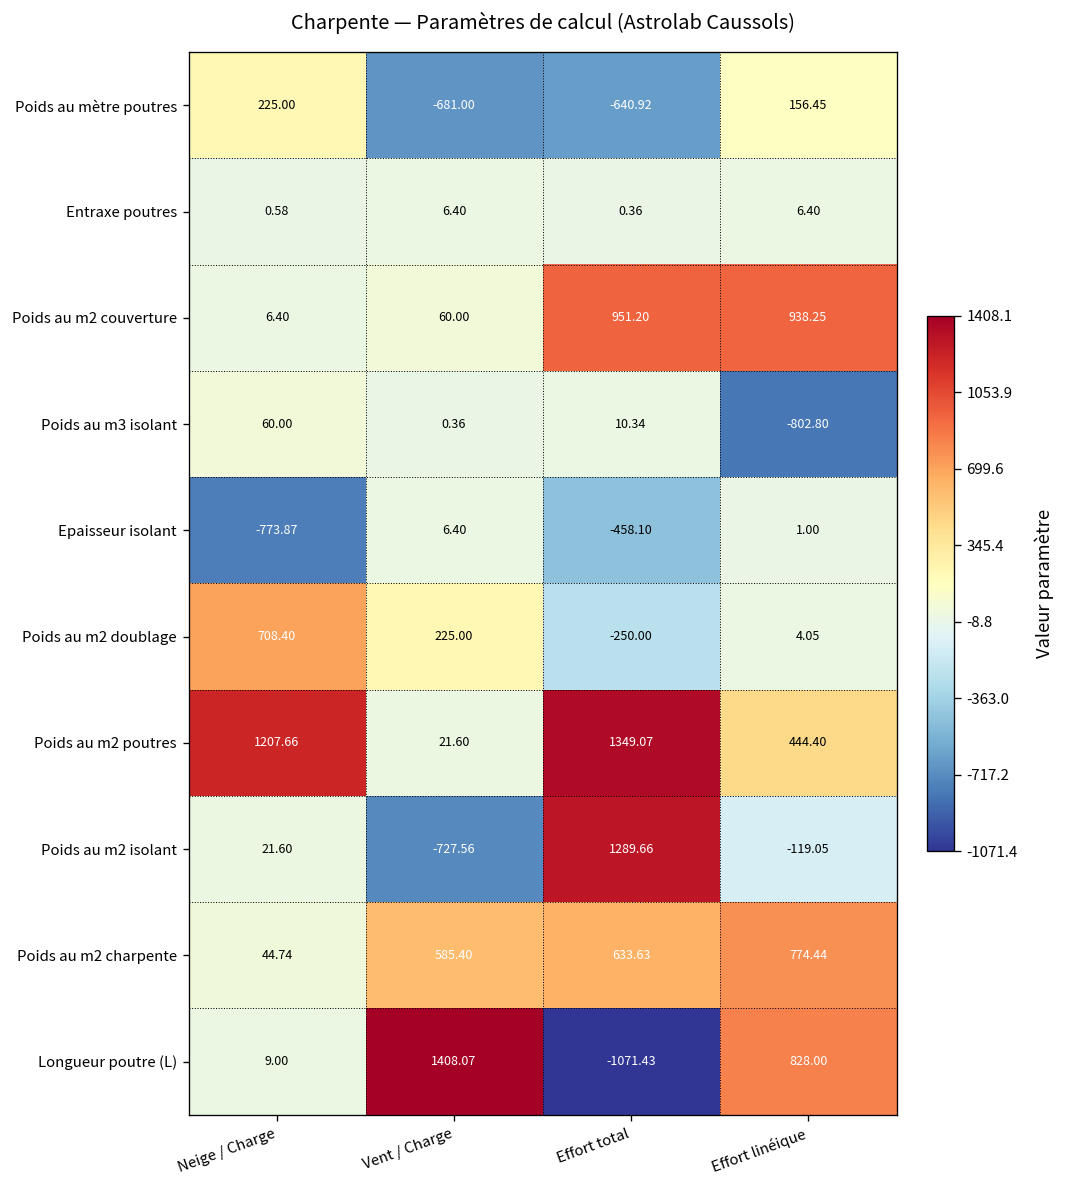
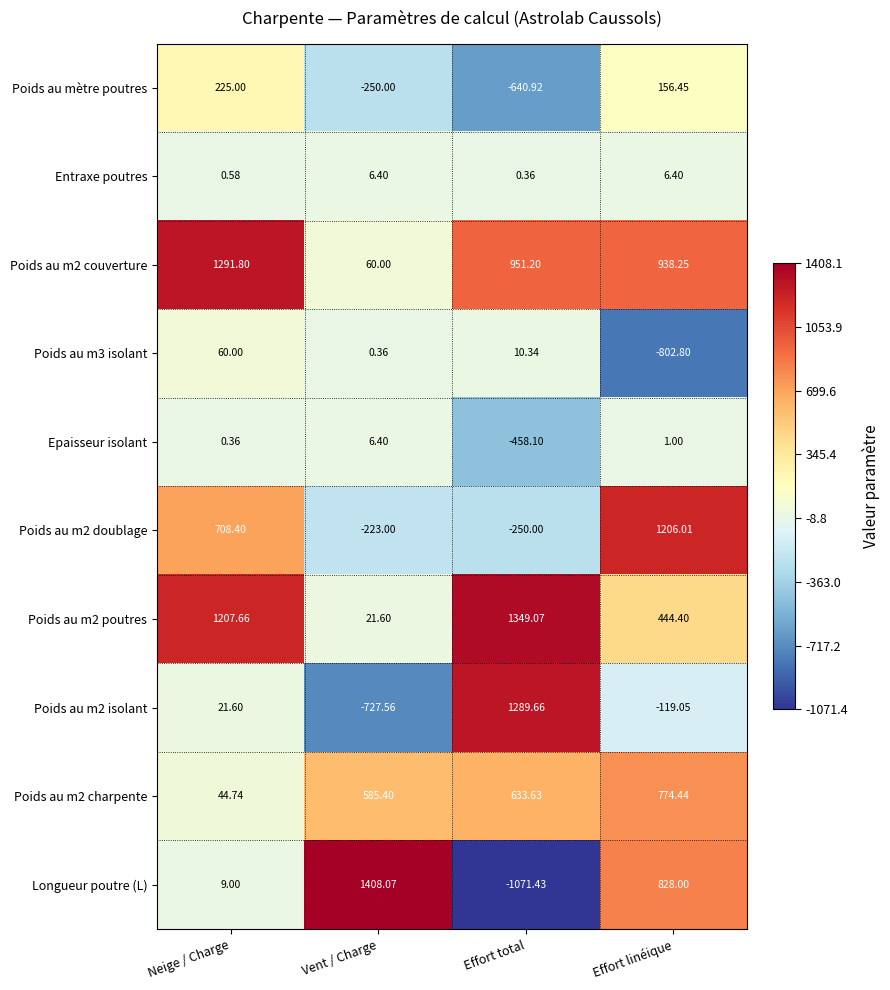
Poids au mètre poutres, Vent / Charge: -681.00 -> -250.00
Poids au m2 couverture, Neige / Charge: 6.40 -> 1291.80
Epaisseur isolant, Neige / Charge: -773.87 -> 0.36
Poids au m2 doublage, Vent / Charge: 225.00 -> -223.00
Poids au m2 doublage, Effort linéique: 4.05 -> 1206.01
